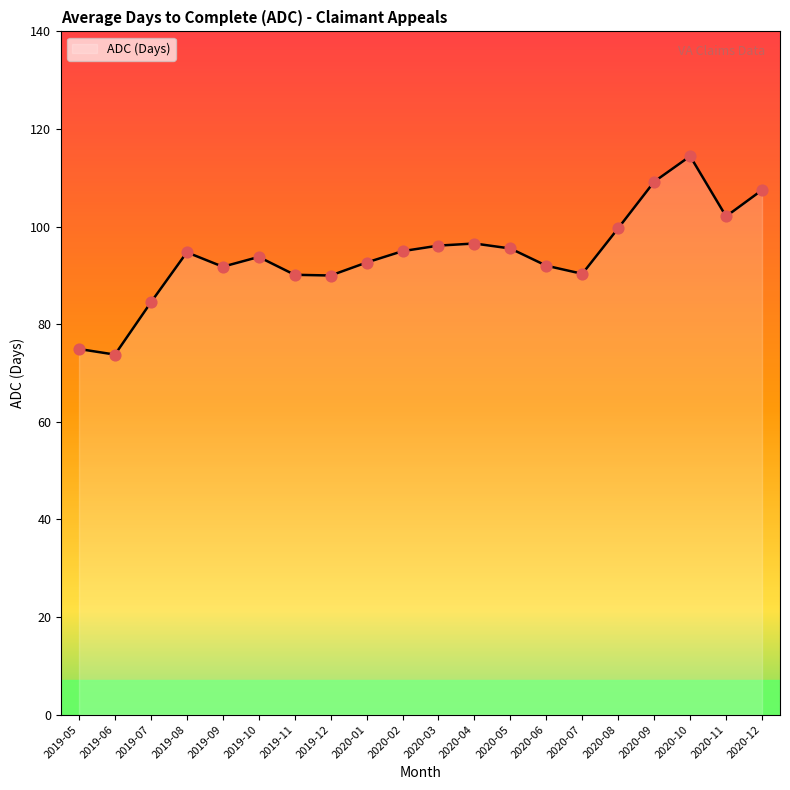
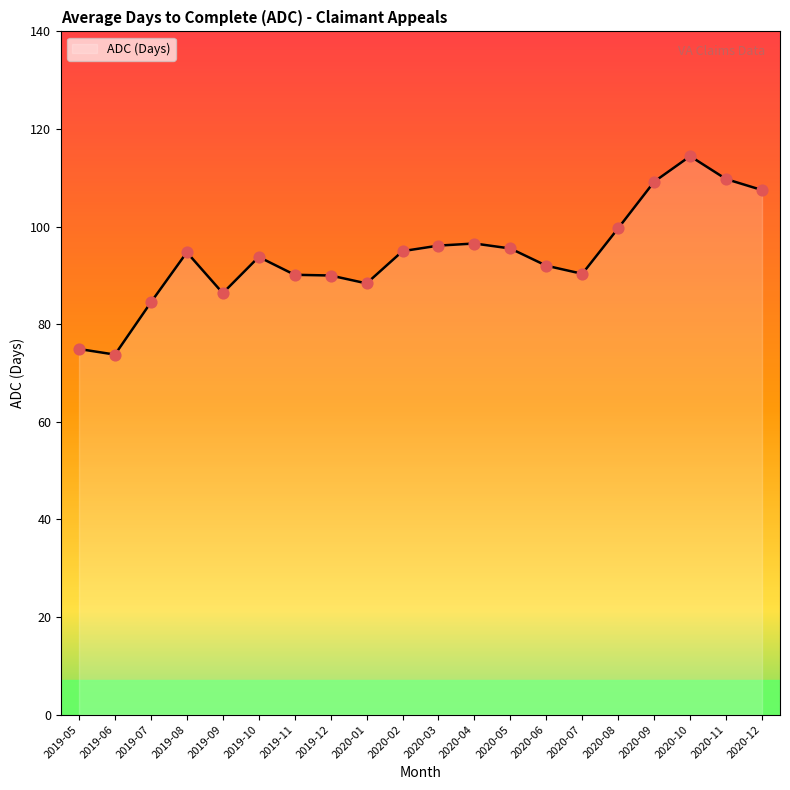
2019-09: 92 -> 86
2020-01: 93 -> 88
2020-11: 102 -> 110
